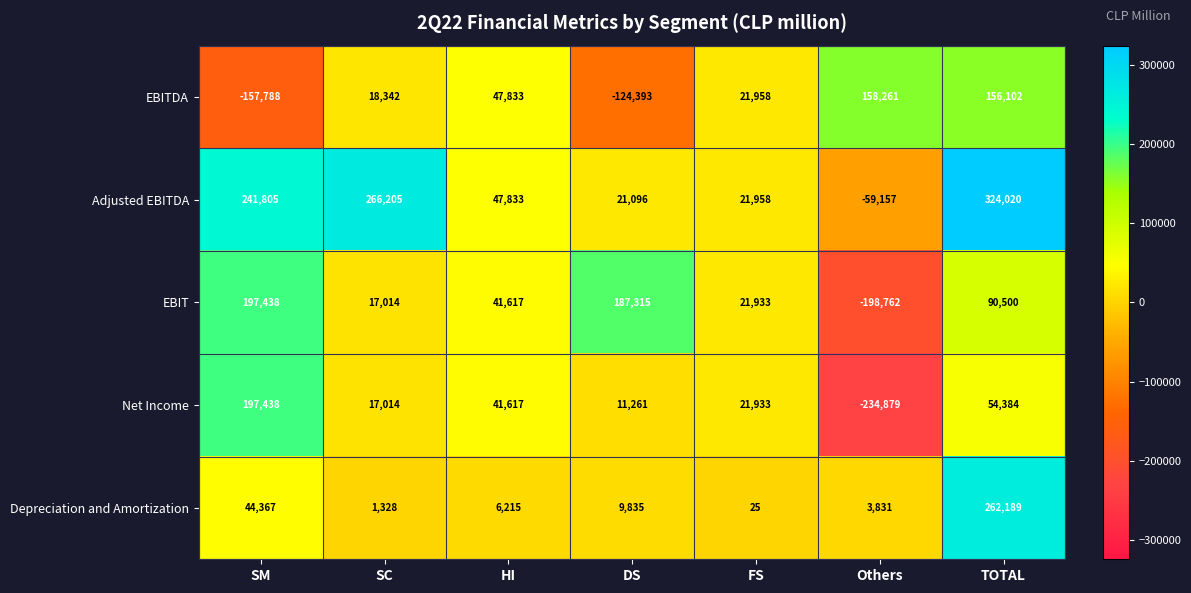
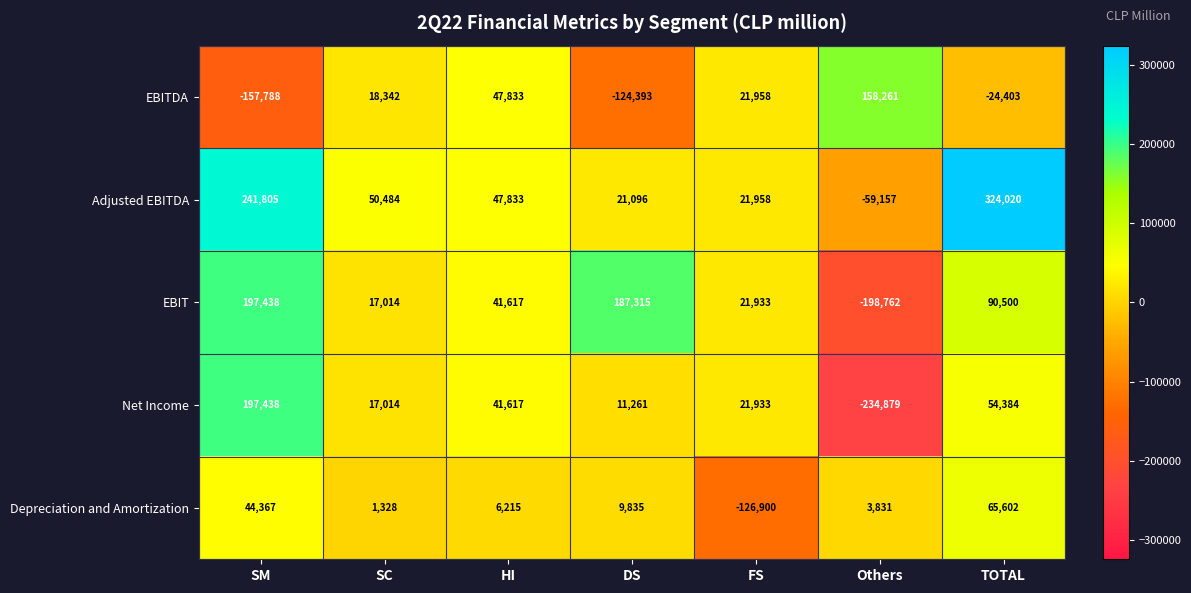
EBITDA, TOTAL: 156,102 -> -24,403
Adjusted EBITDA, SC: 266,205 -> 50,484
Depreciation and Amortization, FS: 25 -> -126,900
Depreciation and Amortization, TOTAL: 262,189 -> 65,602
